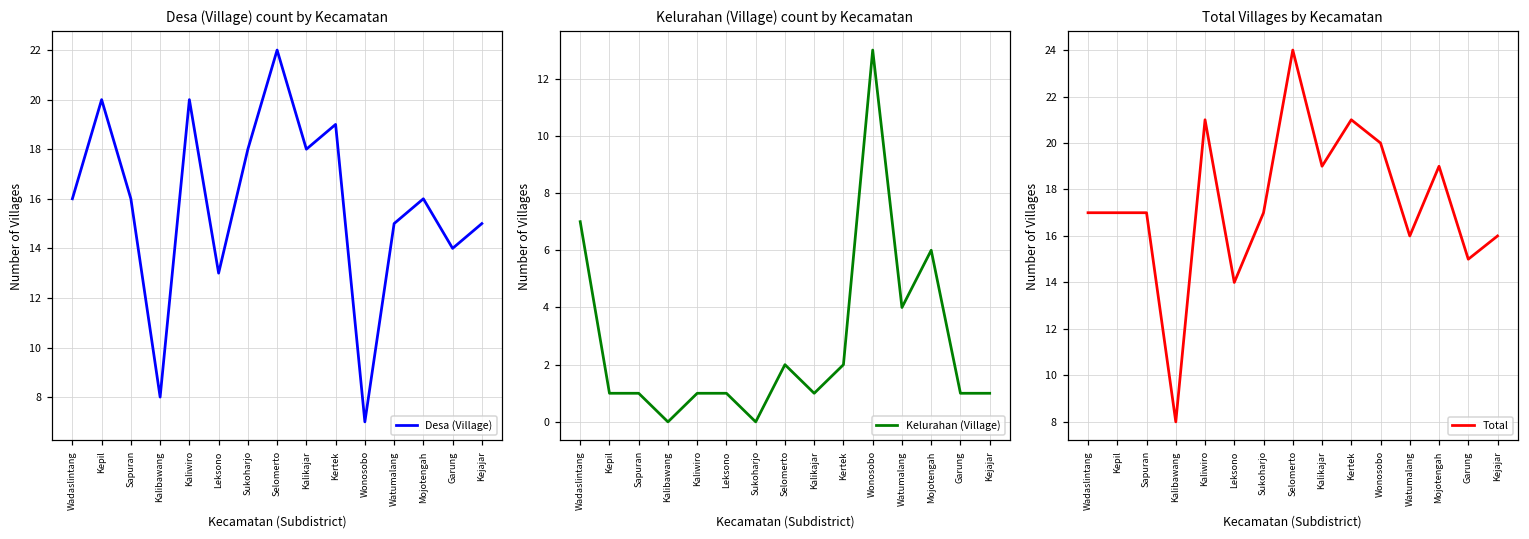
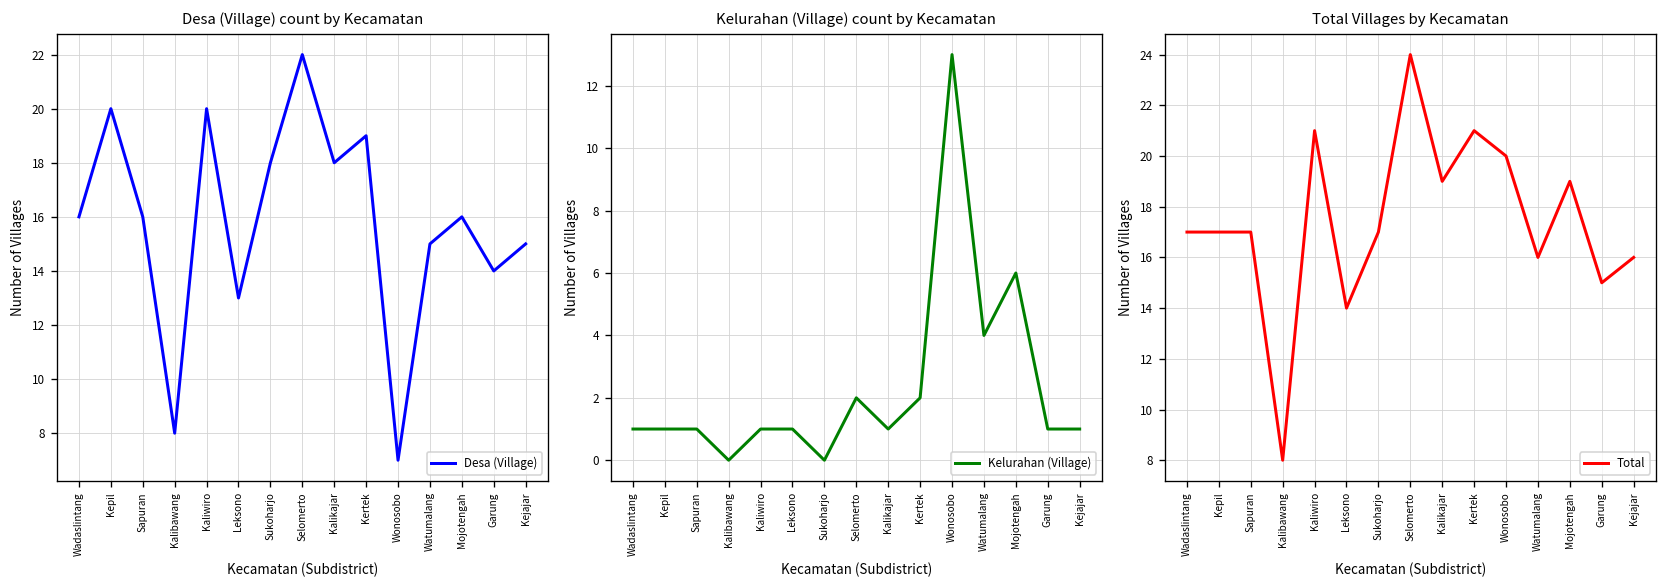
Kelurahan (Village) count by Kecamatan, Wadaslintang: 7 -> 1
